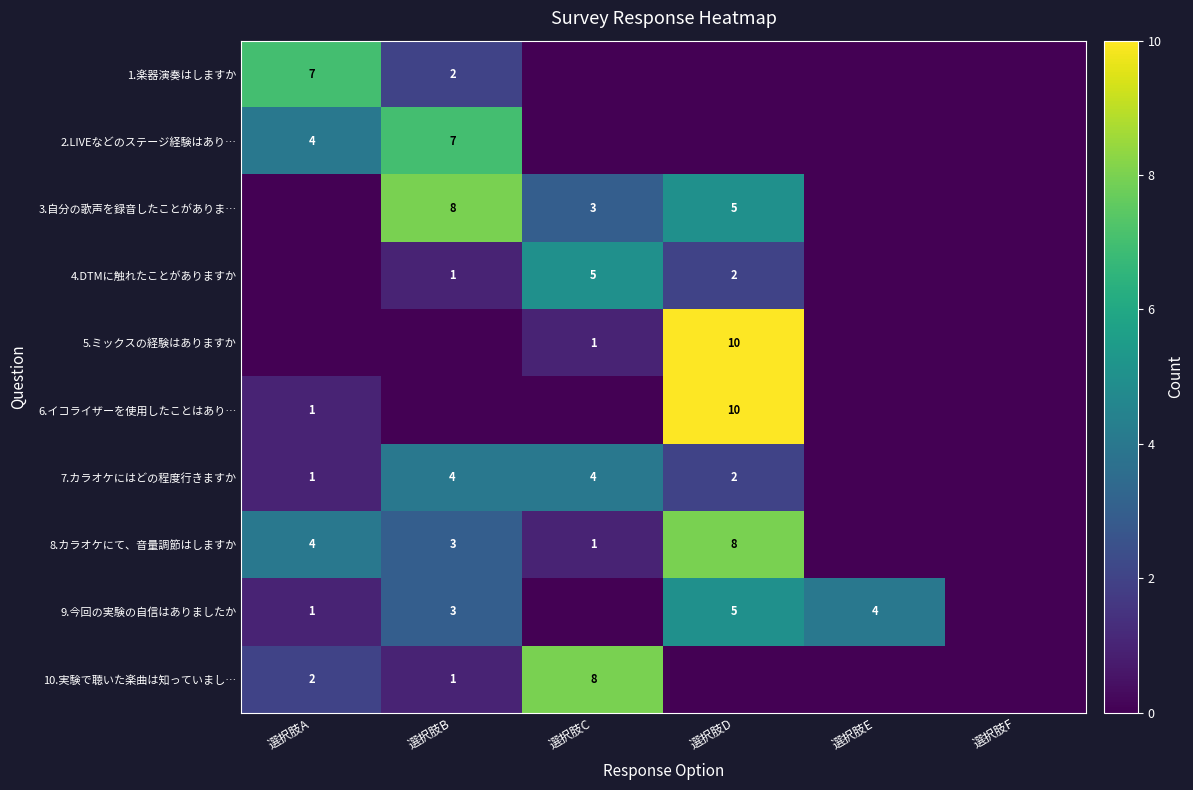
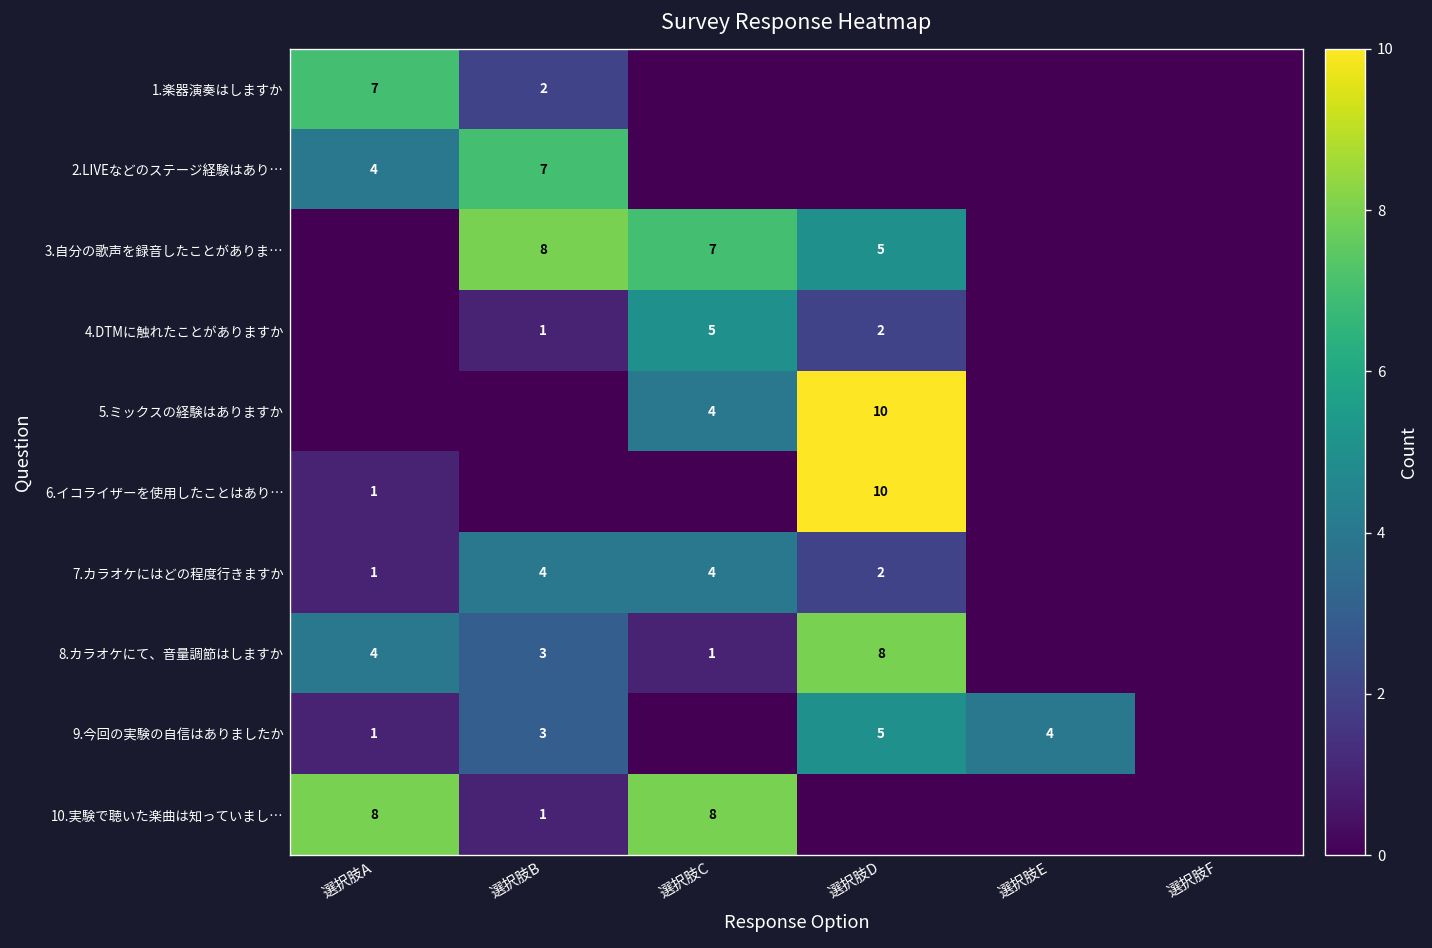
3.自分の歌声を録音したことがありま…, 選択肢C: 3 -> 7
5.ミックスの経験はありますか, 選択肢C: 1 -> 4
10.実験で聴いた楽曲は知っていまし…, 選択肢A: 2 -> 8
